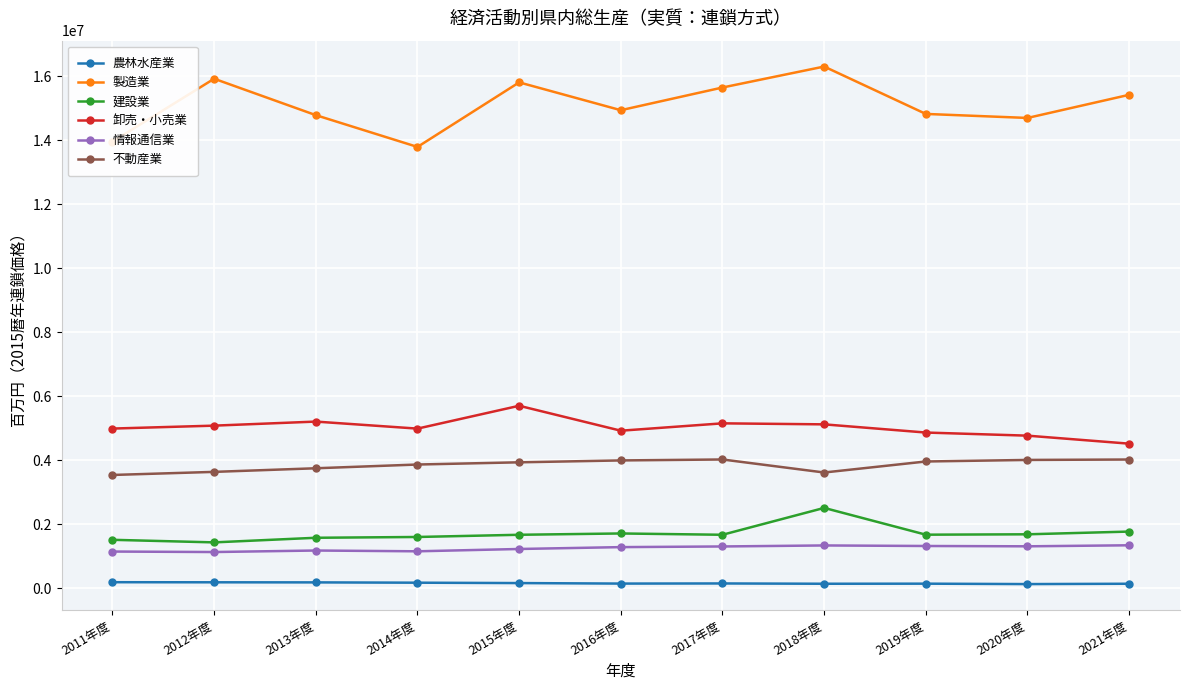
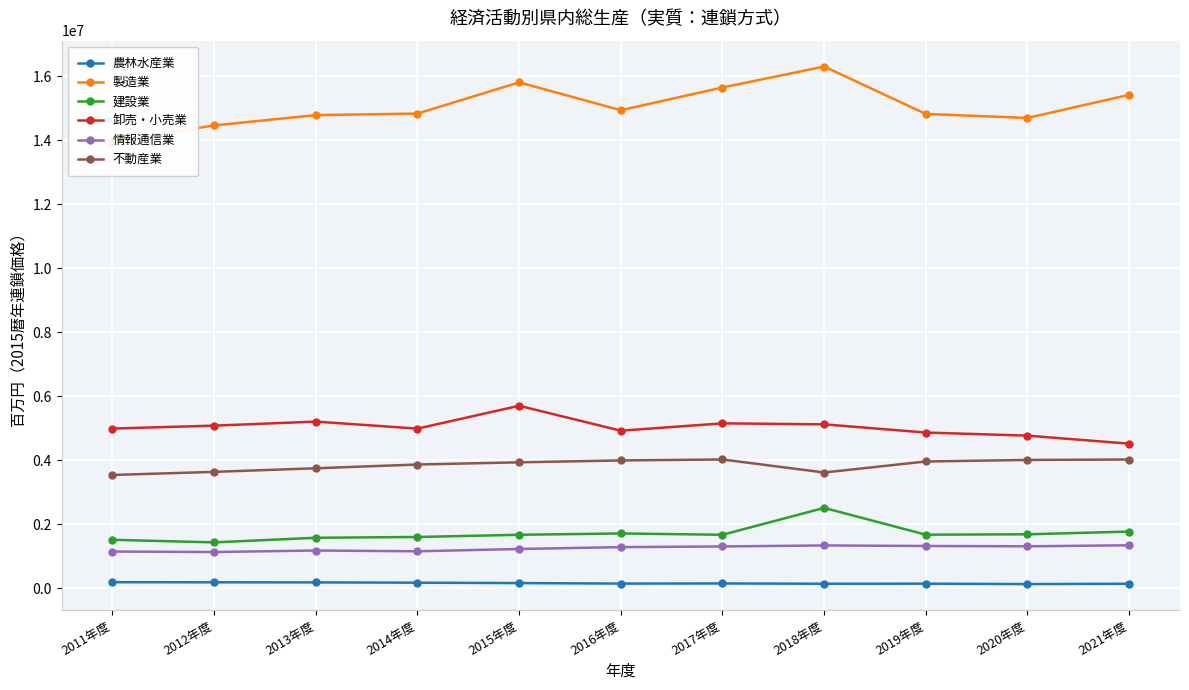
製造業, 2012年度: 15900000 -> 14500000
製造業, 2014年度: 13800000 -> 14800000
